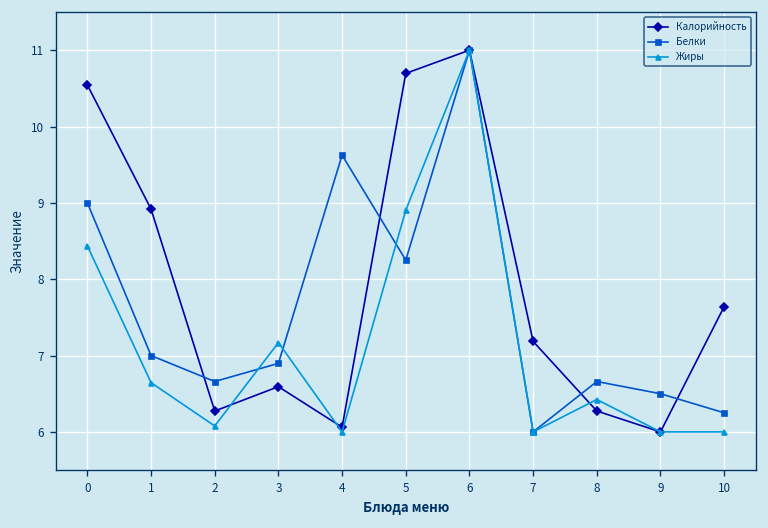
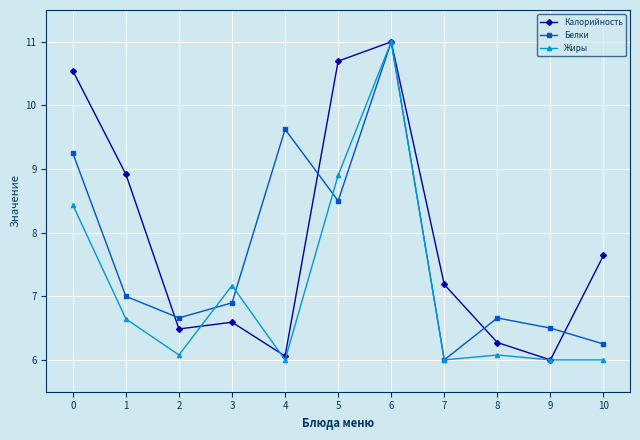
Белки, 0: 9.0 -> 9.3
Калорийность, 2: 6.3 -> 6.5
Белки, 5: 8.3 -> 8.5
Жиры, 8: 6.4 -> 6.1
